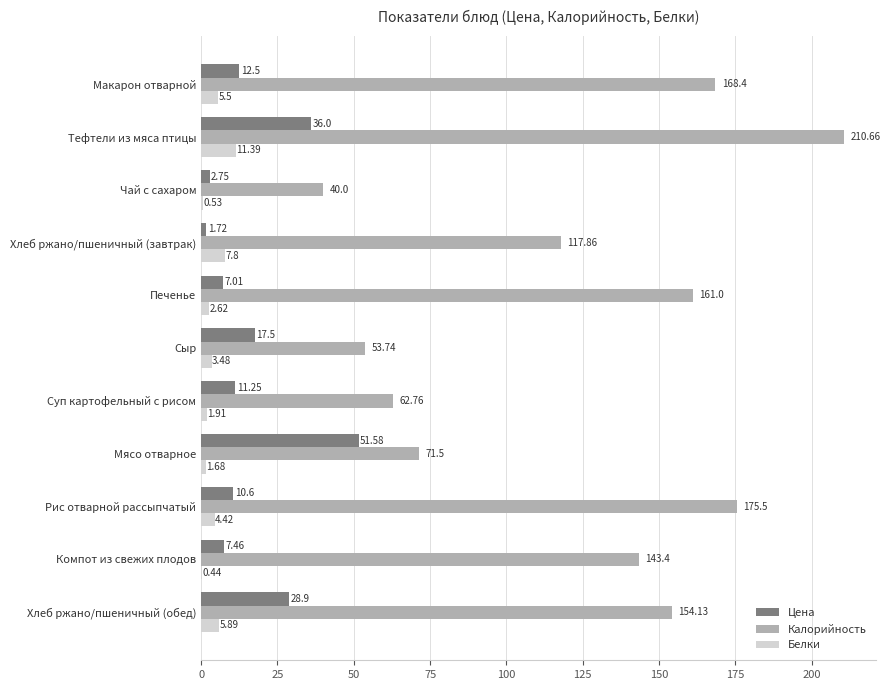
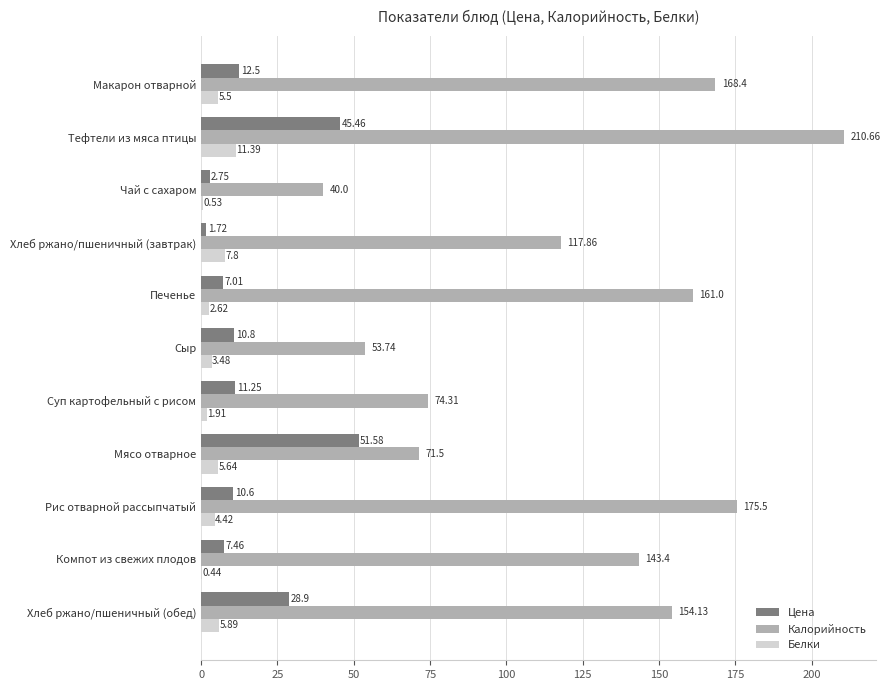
Цена, Тефтели из мяса птицы: 36.0 -> 45.46
Цена, Сыр: 17.5 -> 10.8
Калорийность, Суп картофельный с рисом: 62.76 -> 74.31
Белки, Мясо отварное: 1.68 -> 5.64
